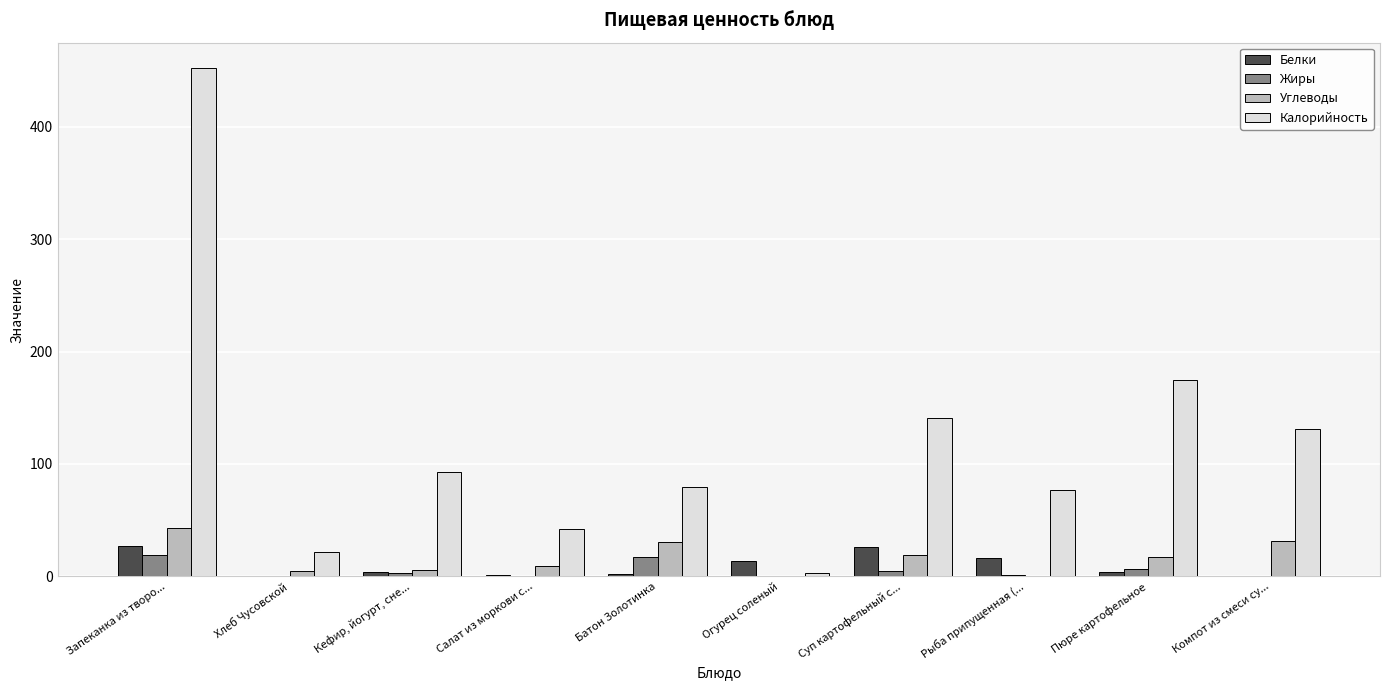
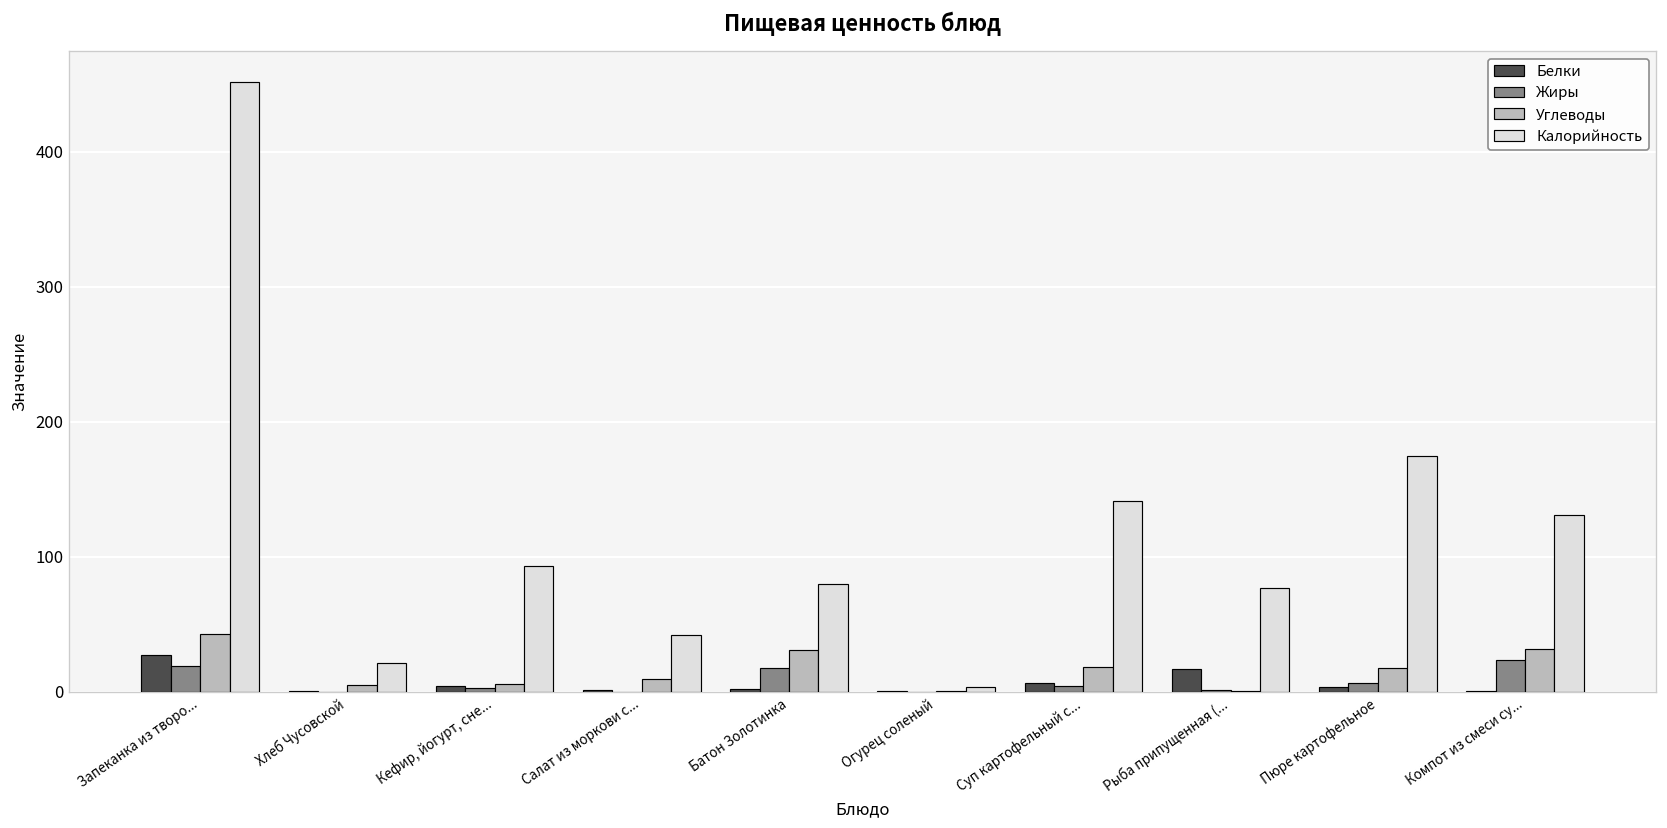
Белки, Огурец соленый: 14 -> 0
Белки, Суп картофельный с...: 26 -> 6
Жиры, Компот из смеси су...: 0 -> 24
